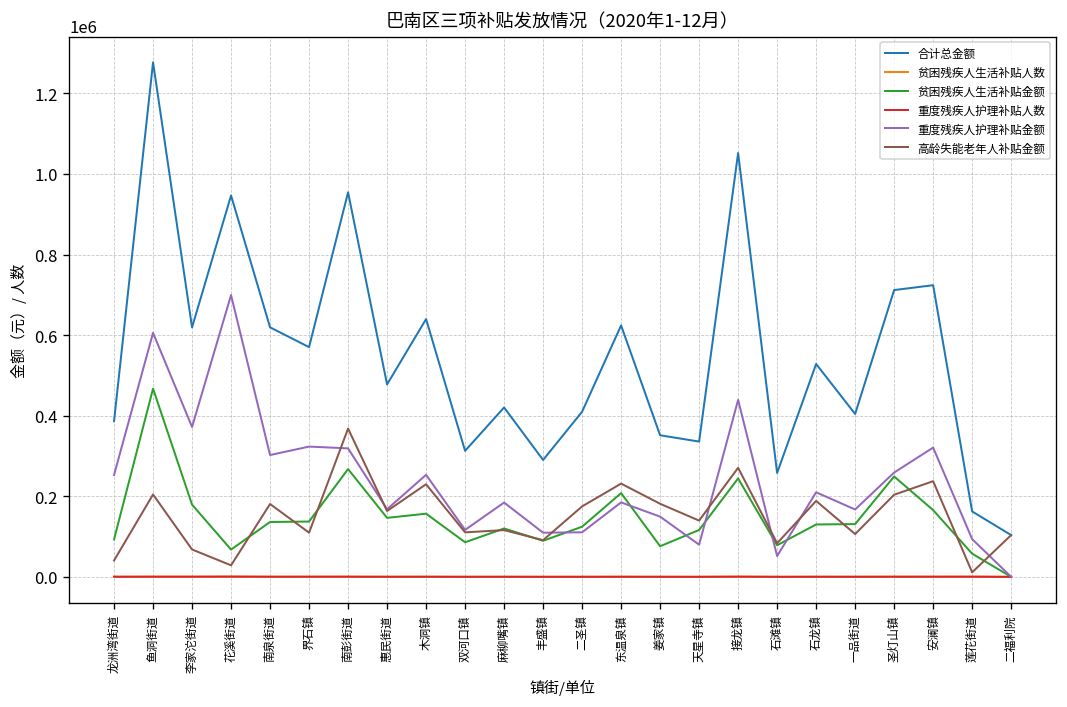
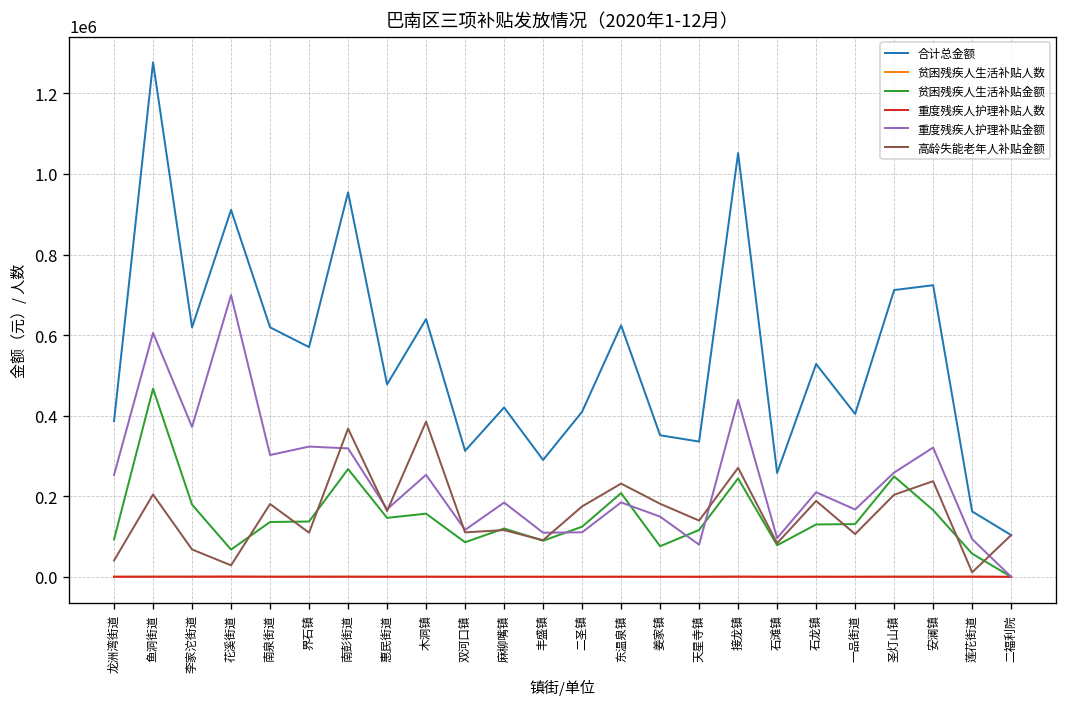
合计总金额, 花溪街道: 950000 -> 910000
高龄失能老年人补贴金额, 木洞镇: 230000 -> 390000
重度残疾人护理补贴金额, 石滩镇: 50000 -> 100000
